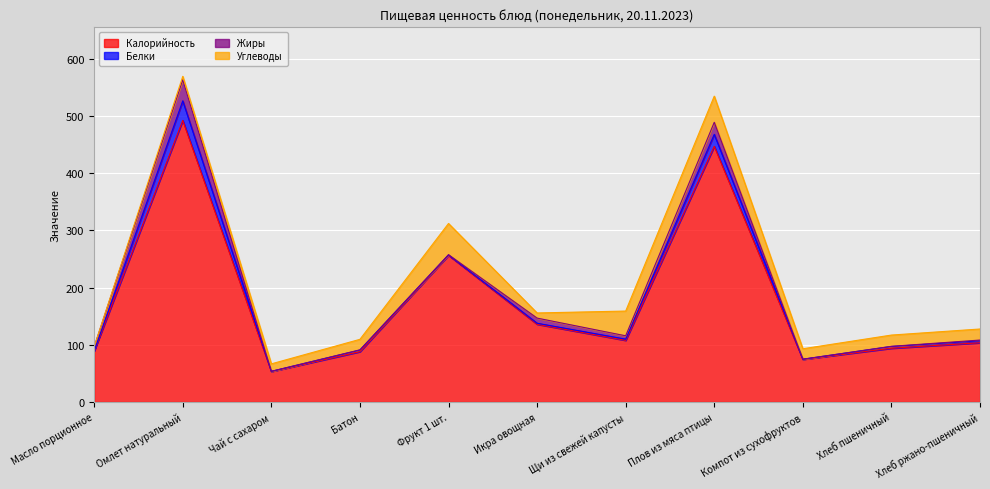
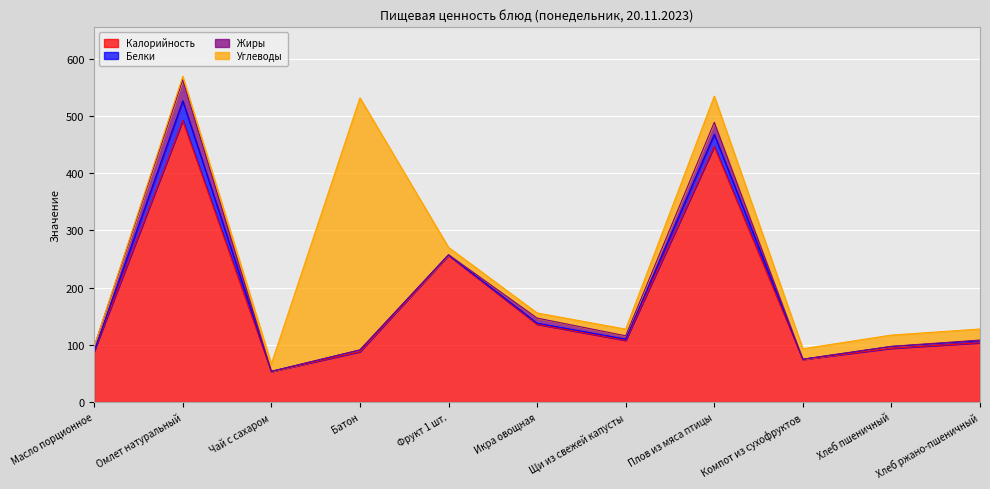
Углеводы, Батон: 20 -> 440
Углеводы, Фрукт 1 шт.: 50 -> 10
Углеводы, Щи из свежей капусты: 40 -> 10
